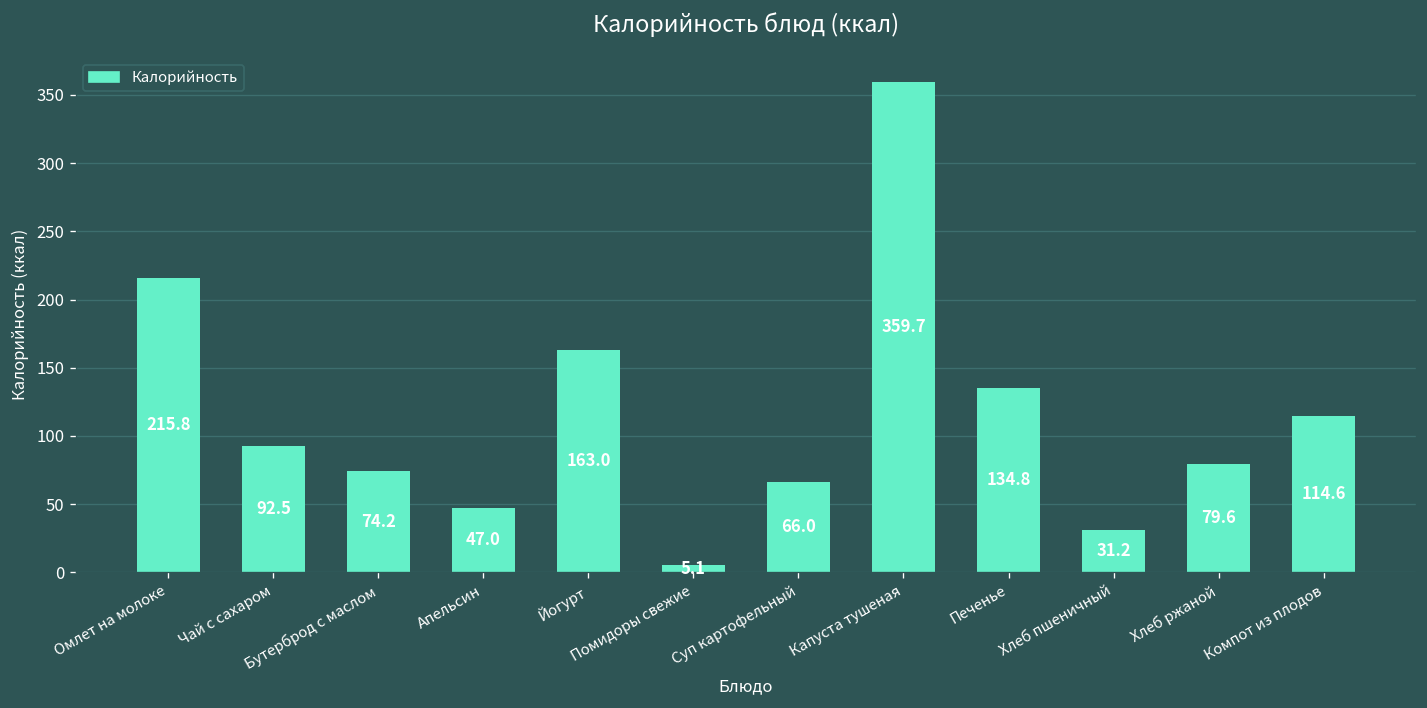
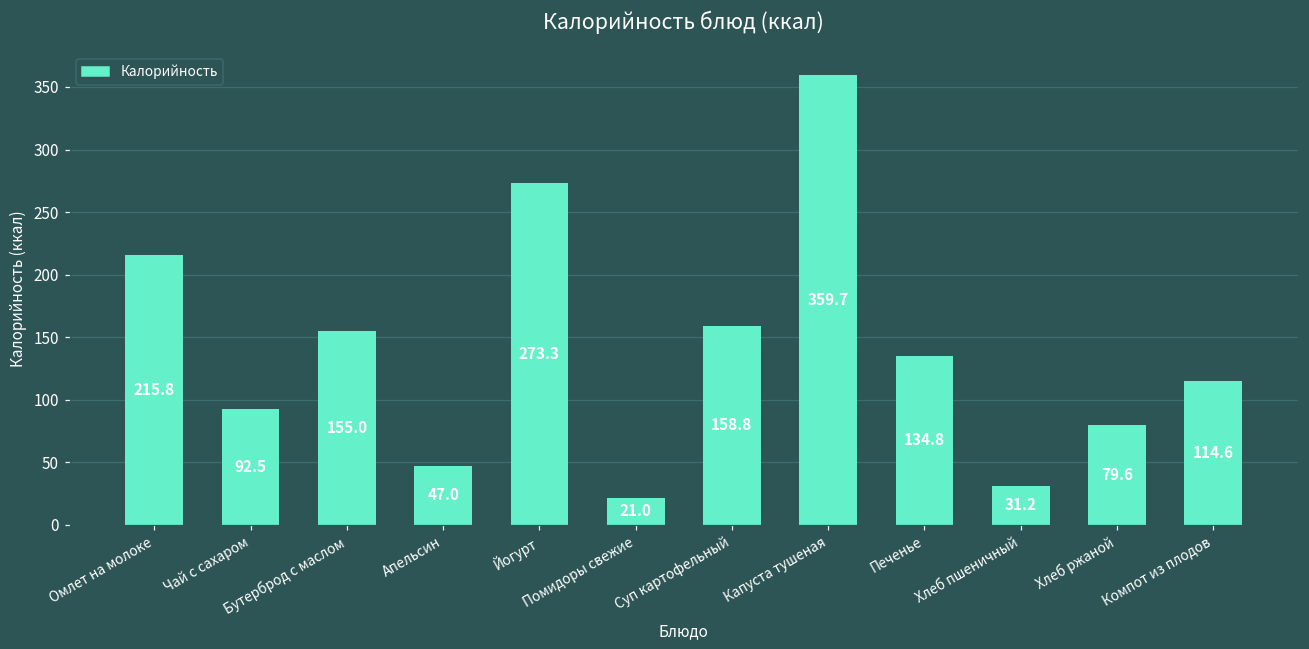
Бутерброд с маслом: 74.2 -> 155.0
Йогурт: 163.0 -> 273.3
Помидоры свежие: 5.1 -> 21.0
Суп картофельный: 66.0 -> 158.8
